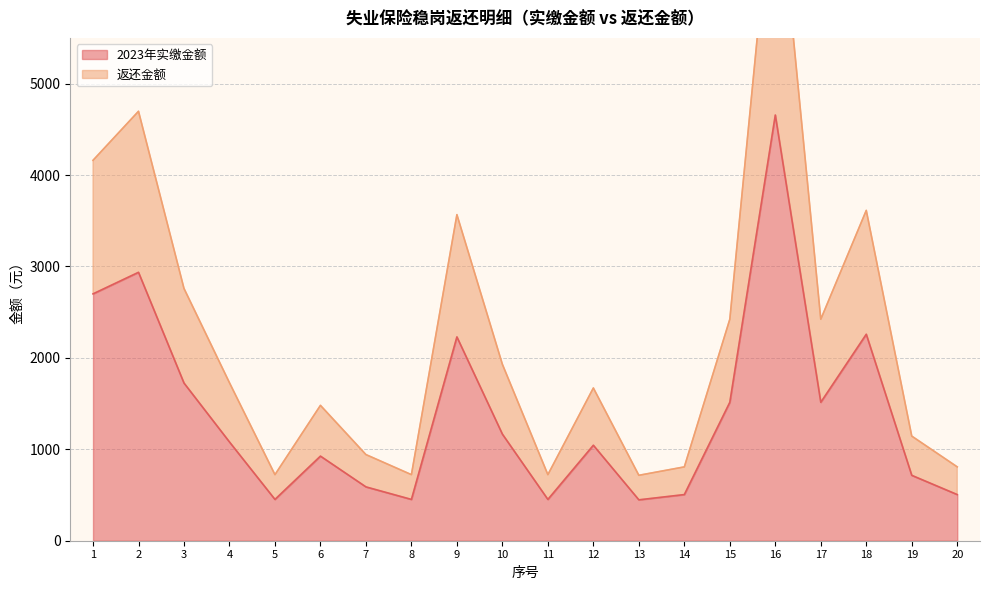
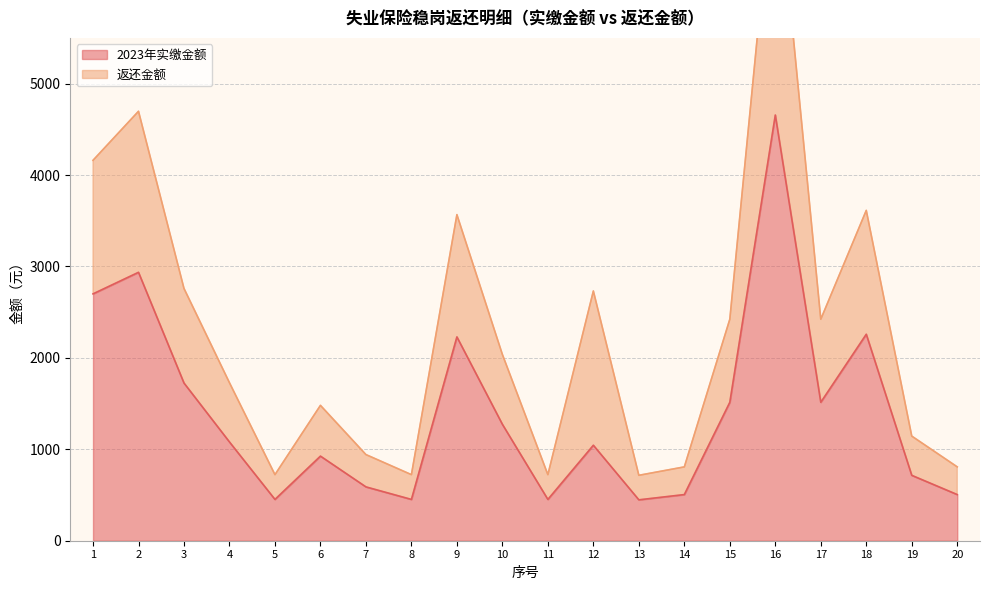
2023年实缴金额, 10: 1200 -> 1300
返还金额, 12: 600 -> 1700
